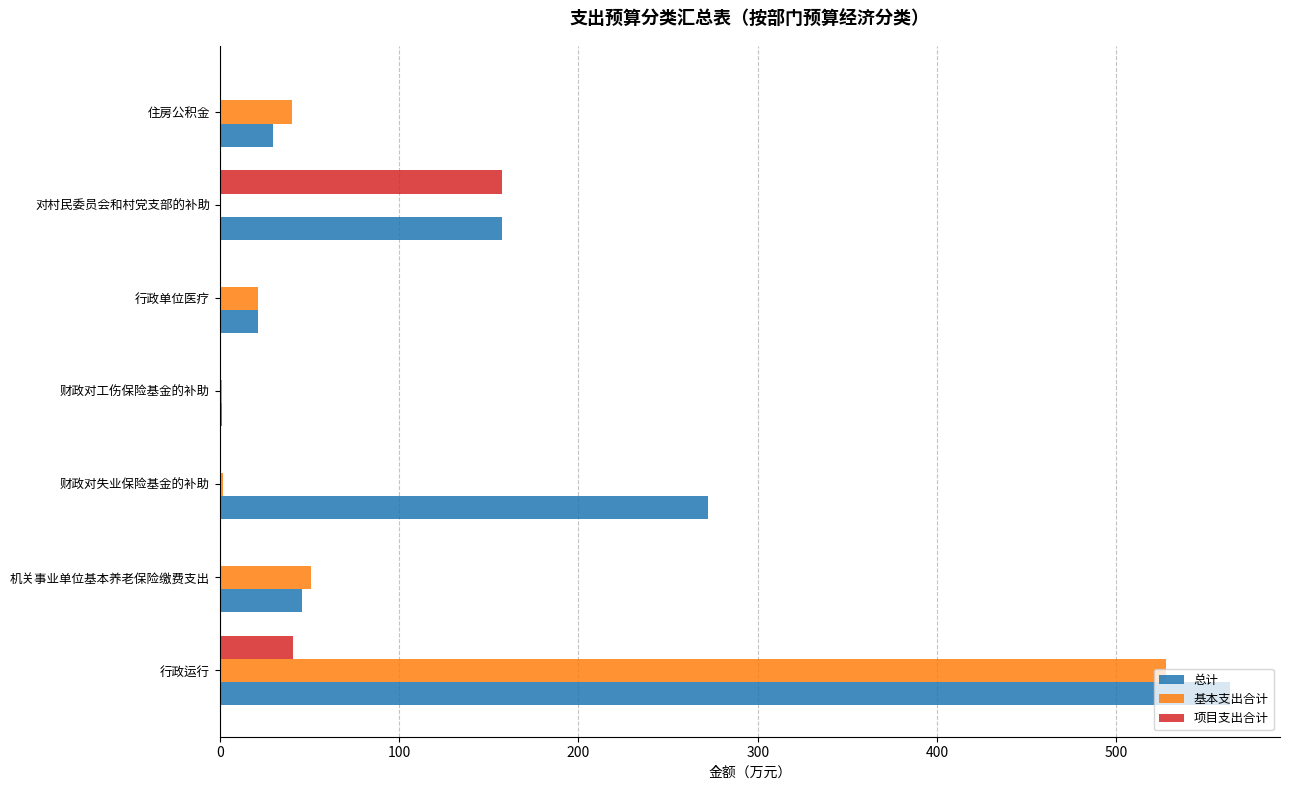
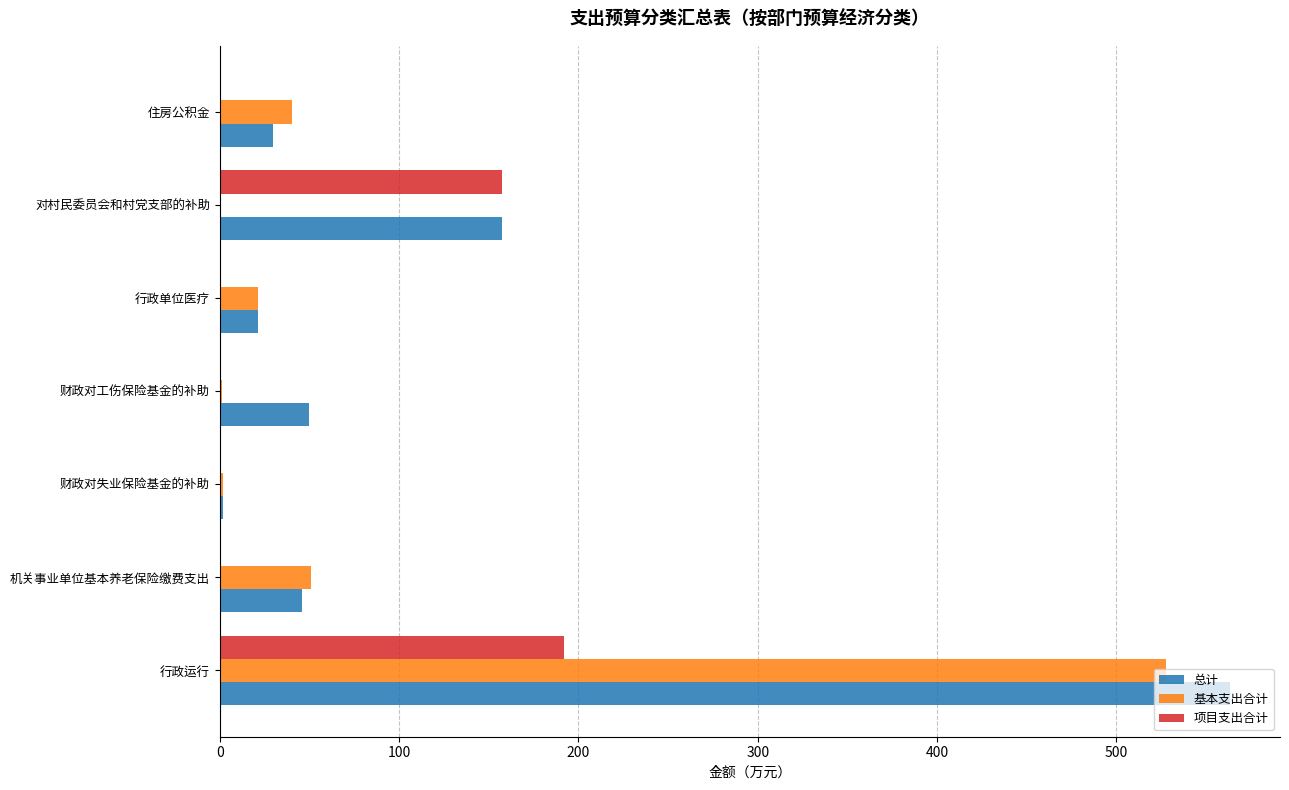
总计, 财政对工伤保险基金的补助: 1 -> 50
总计, 财政对失业保险基金的补助: 273 -> 2
项目支出合计, 行政运行: 41 -> 192
